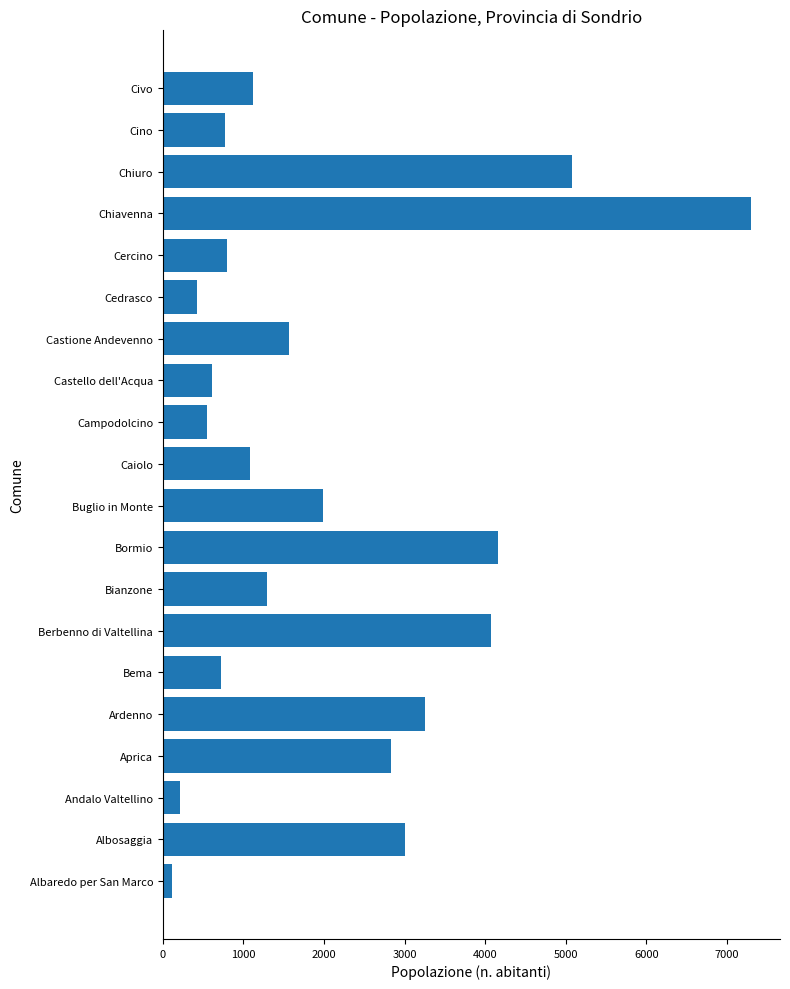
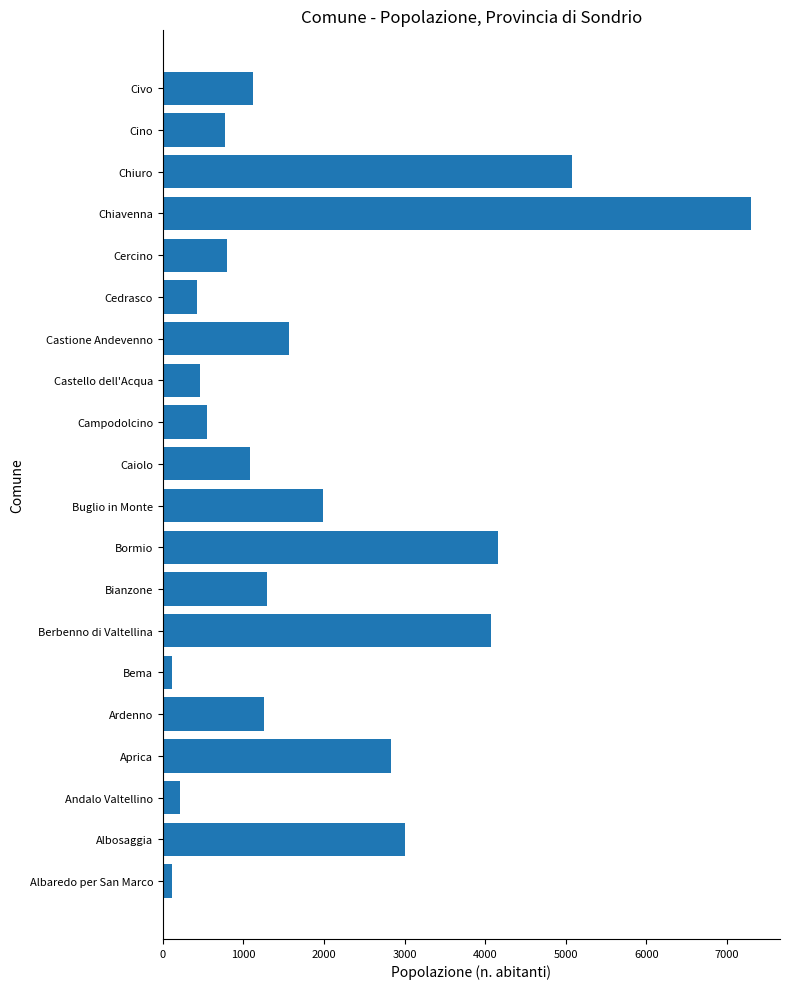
Castello dell'Acqua: 600 -> 500
Bema: 700 -> 100
Ardenno: 3300 -> 1200
